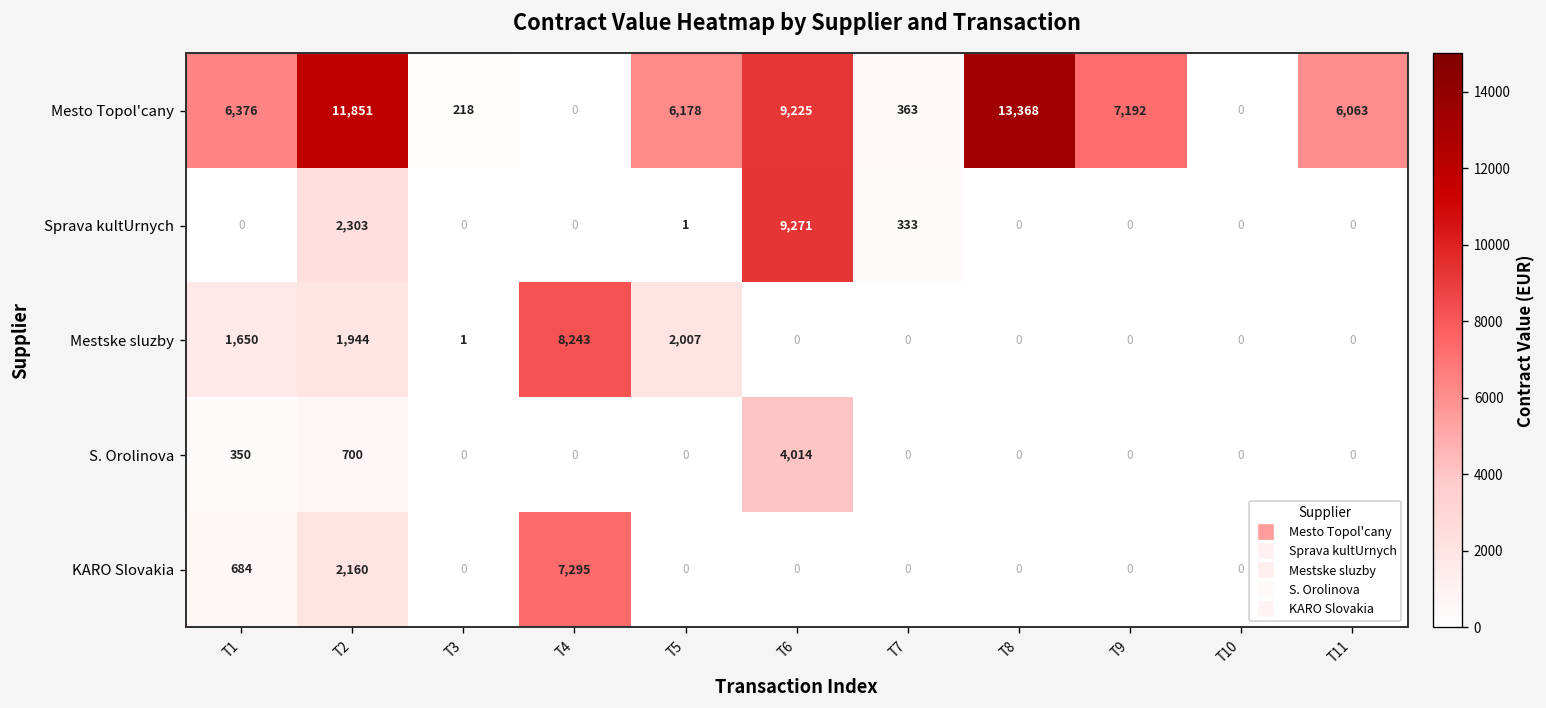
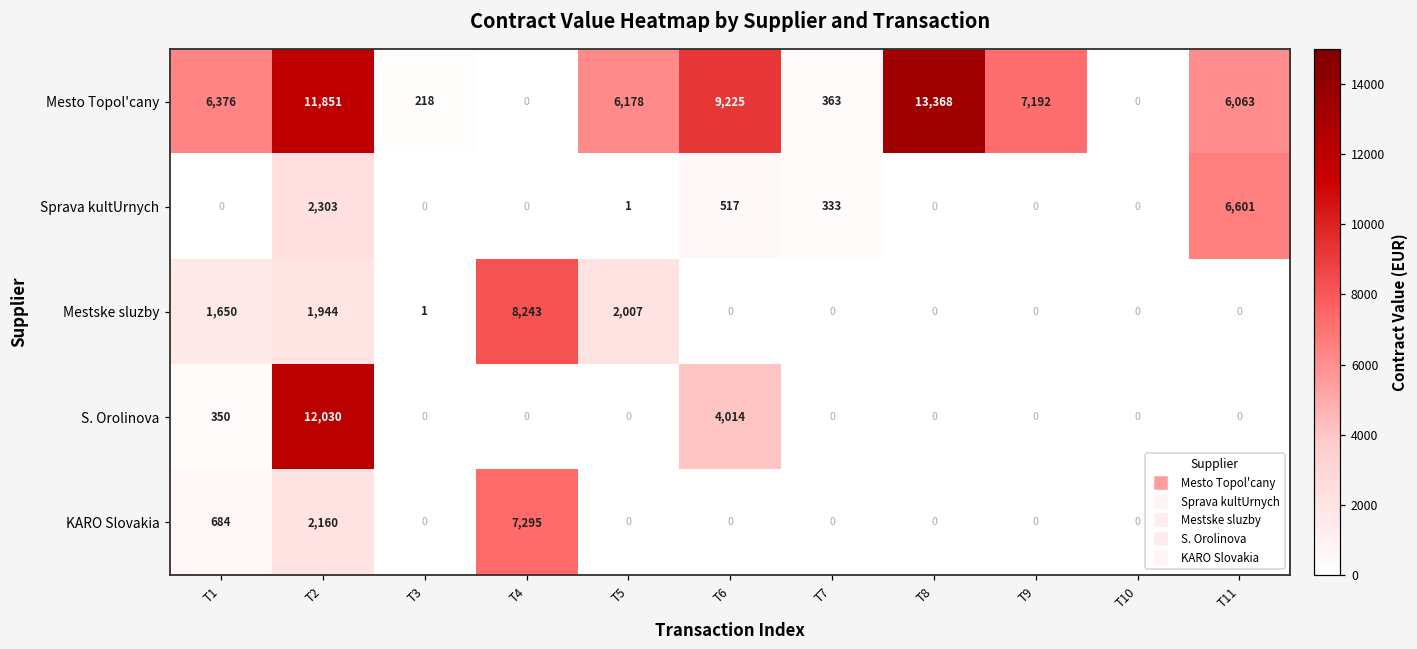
Sprava kultUrnych, T6: 9,271 -> 517
Sprava kultUrnych, T11: 0 -> 6,601
S. Orolinova, T2: 700 -> 12,030
